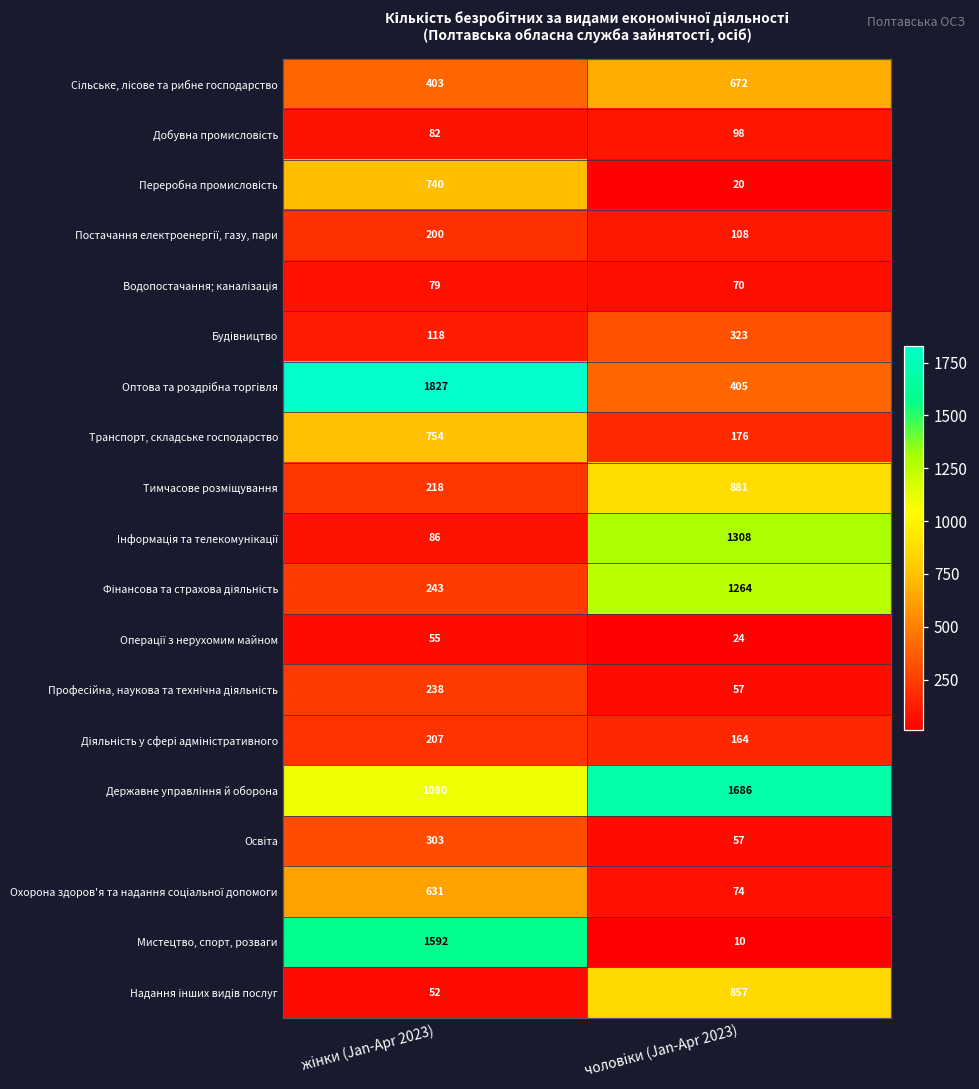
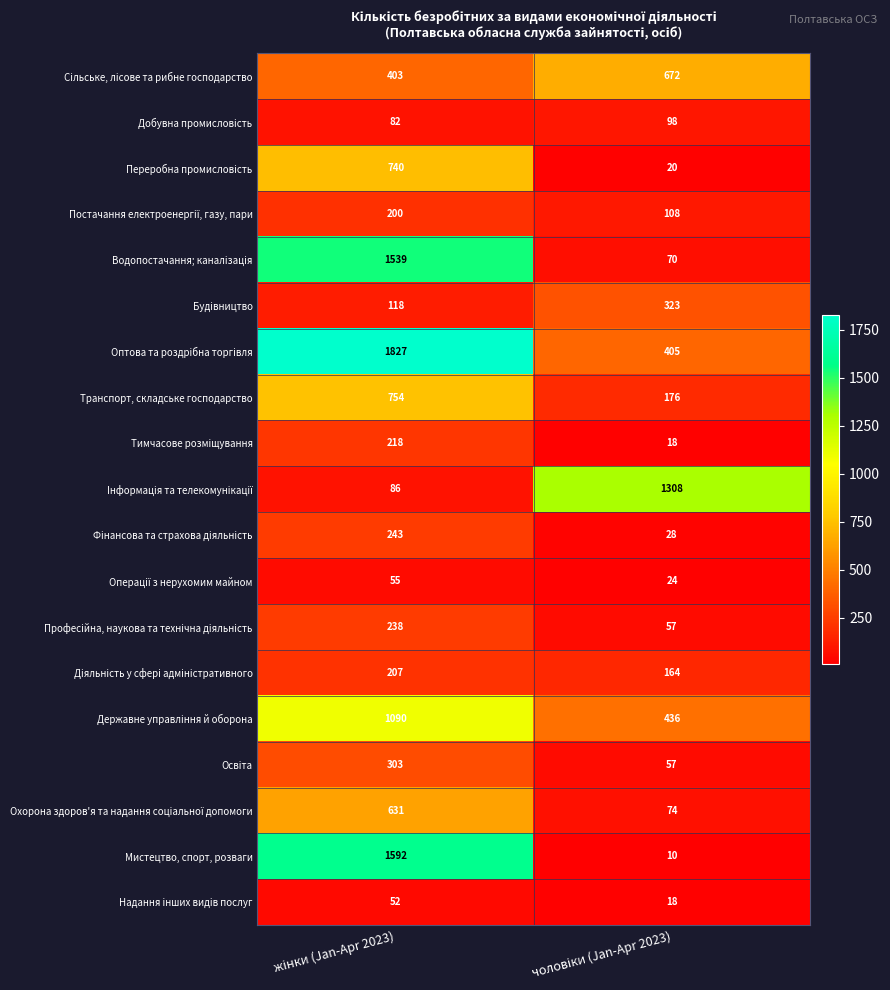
Водопостачання; каналізація, жінки (Jan-Apr 2023): 79 -> 1539
Тимчасове розміщування, чоловіки (Jan-Apr 2023): 881 -> 18
Фінансова та страхова діяльність, чоловіки (Jan-Apr 2023): 1264 -> 28
Державне управління й оборона, чоловіки (Jan-Apr 2023): 1686 -> 436
Надання інших видів послуг, чоловіки (Jan-Apr 2023): 857 -> 18
